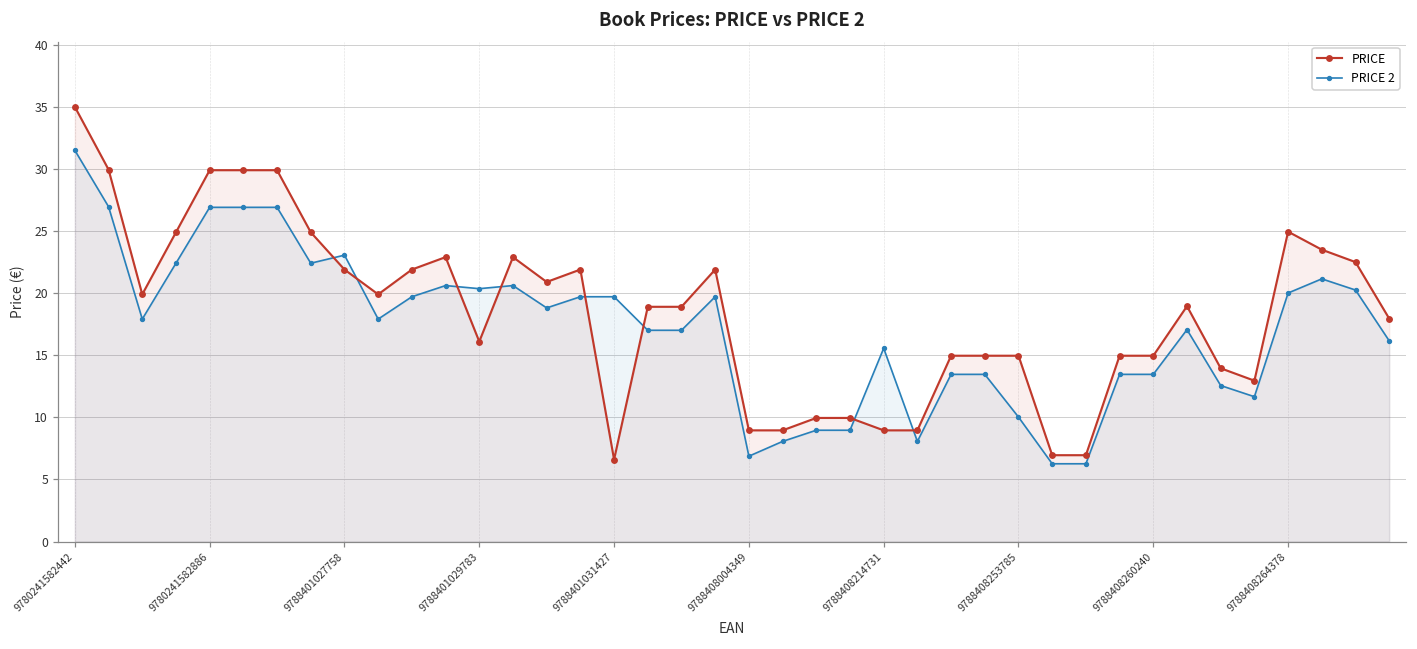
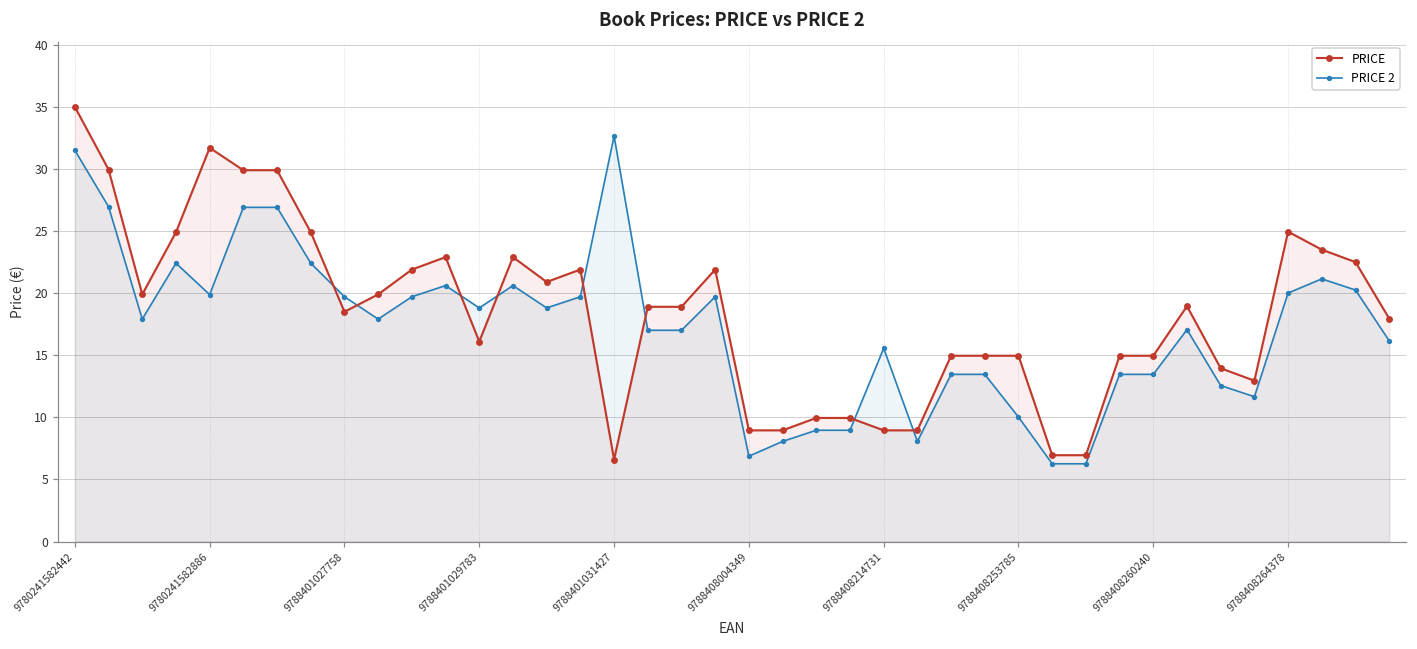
PRICE, 9780241582886: 29.9 -> 31.7
PRICE 2, 9780241582886: 26.9 -> 19.9
PRICE, 9788401027758: 21.9 -> 18.5
PRICE 2, 9788401027758: 23.1 -> 19.7
PRICE 2, 9788401029783: 20.4 -> 18.8
PRICE 2, 9788401031427: 19.7 -> 32.7
